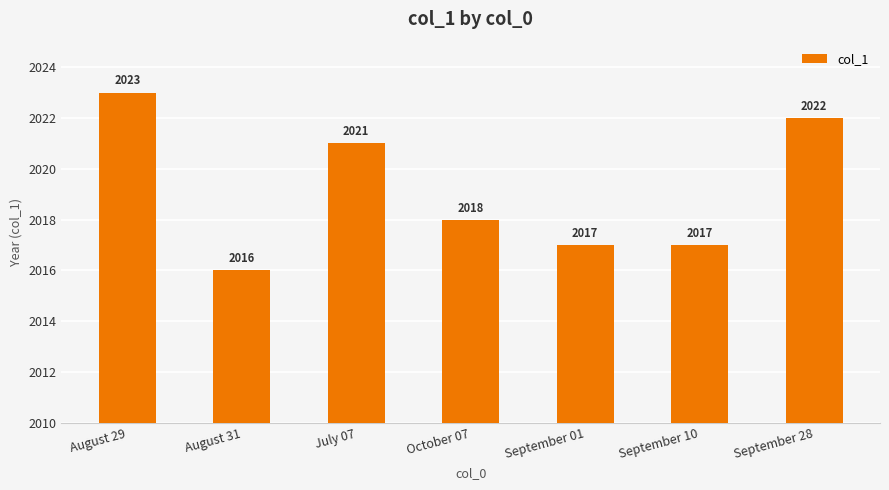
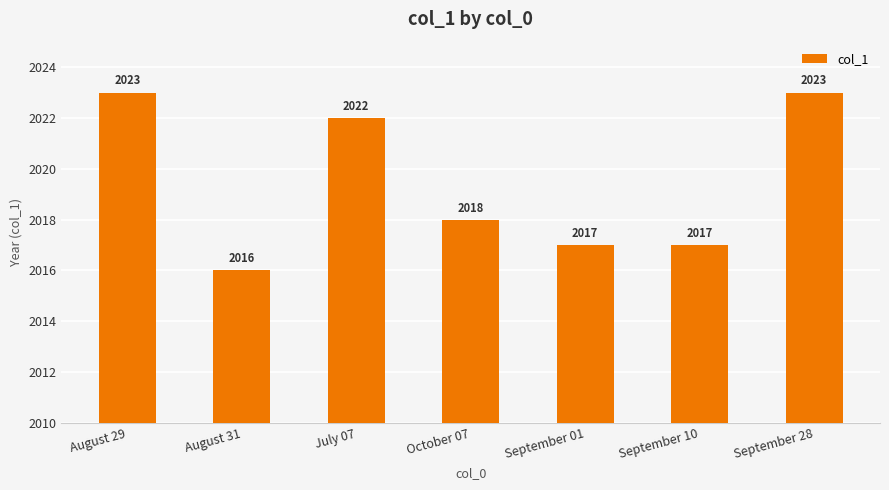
July 07: 2021 -> 2022
September 28: 2022 -> 2023
